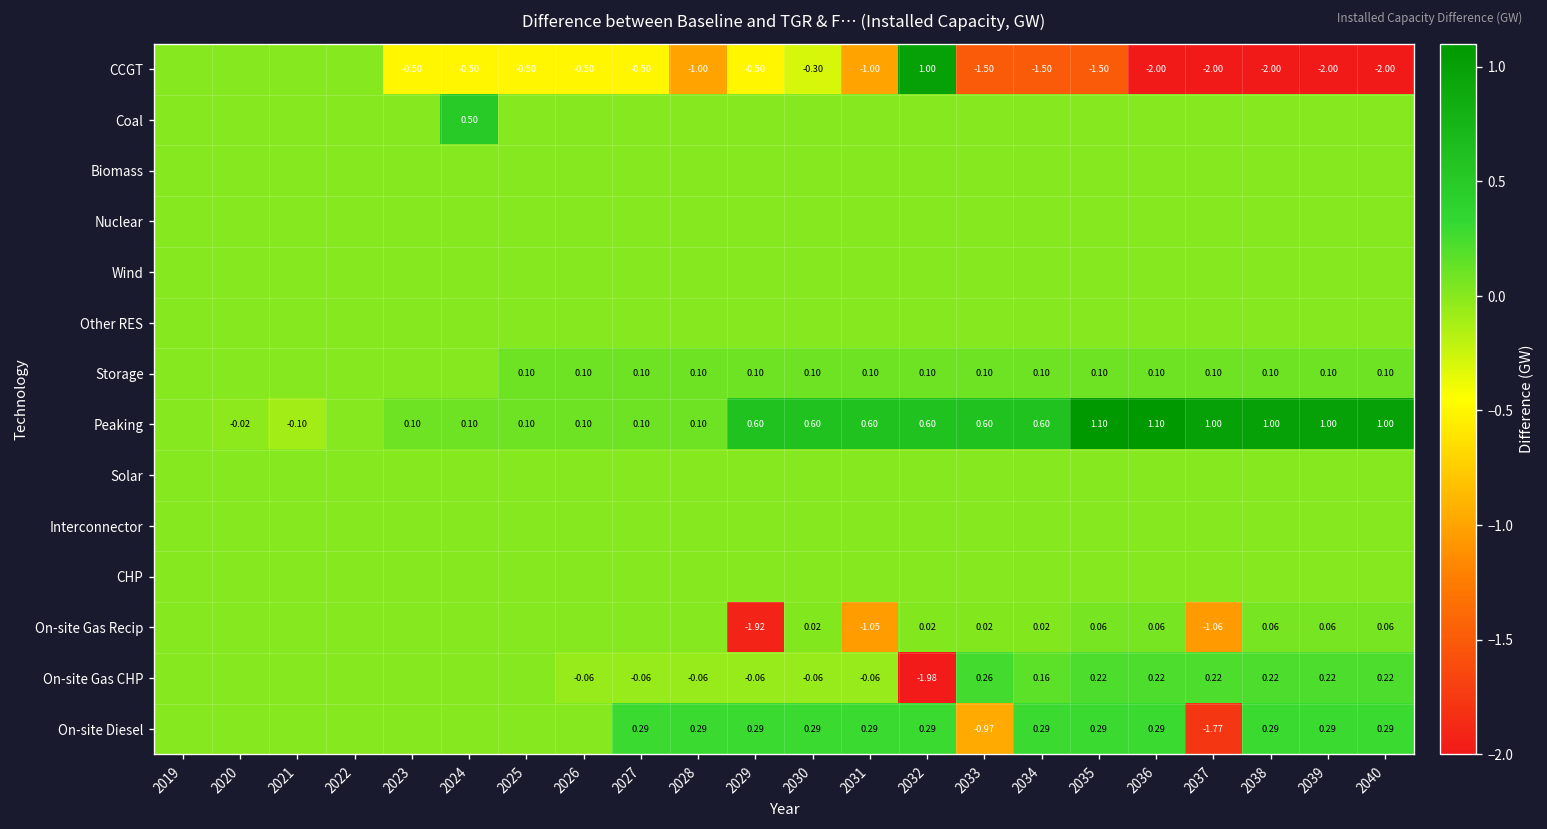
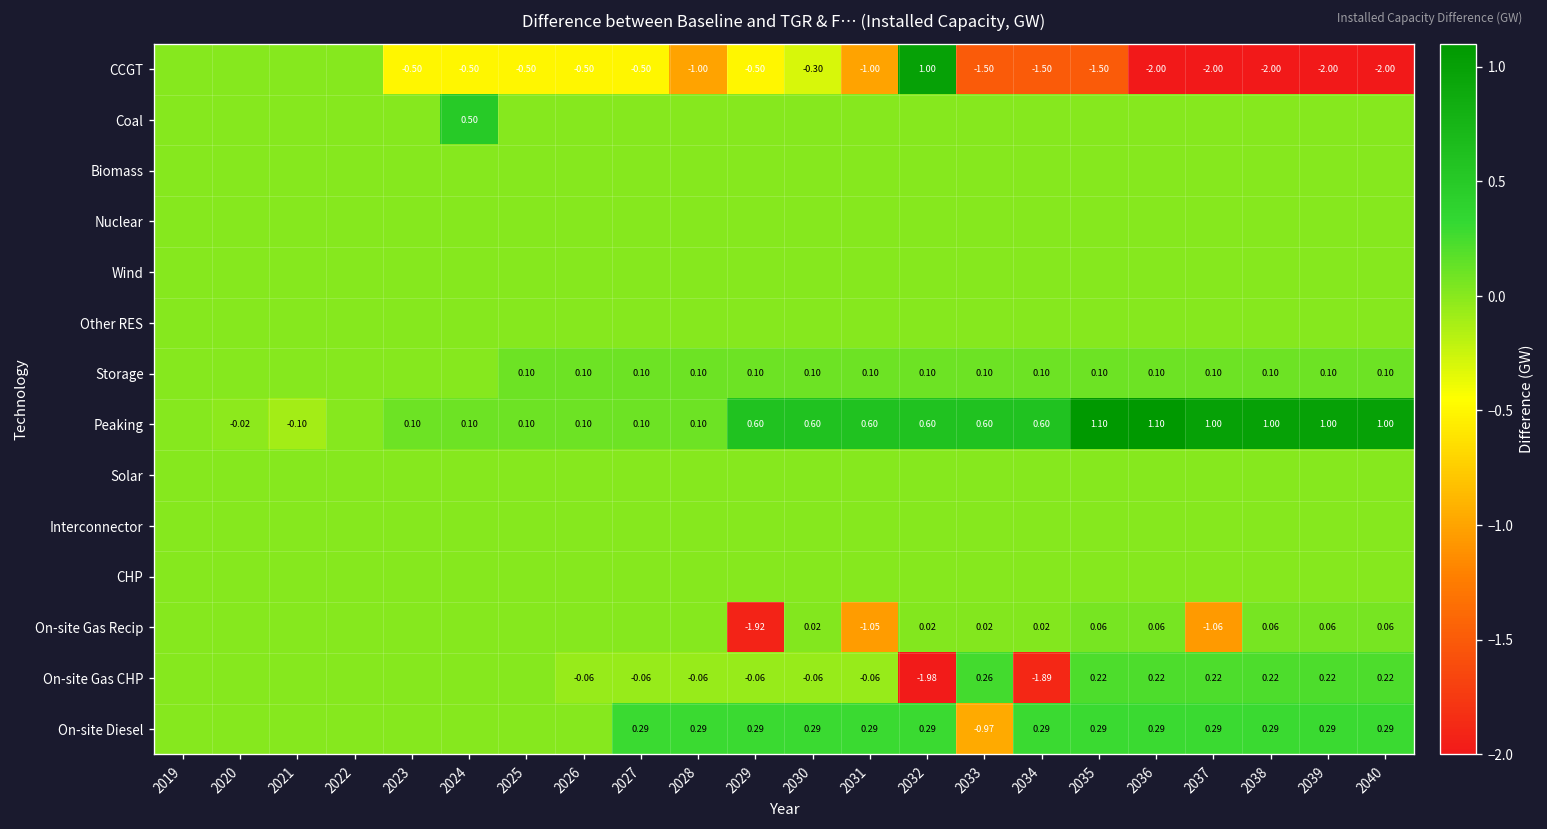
On-site Gas CHP, 2034: 0.16 -> -1.89
On-site Diesel, 2037: -1.77 -> 0.29
